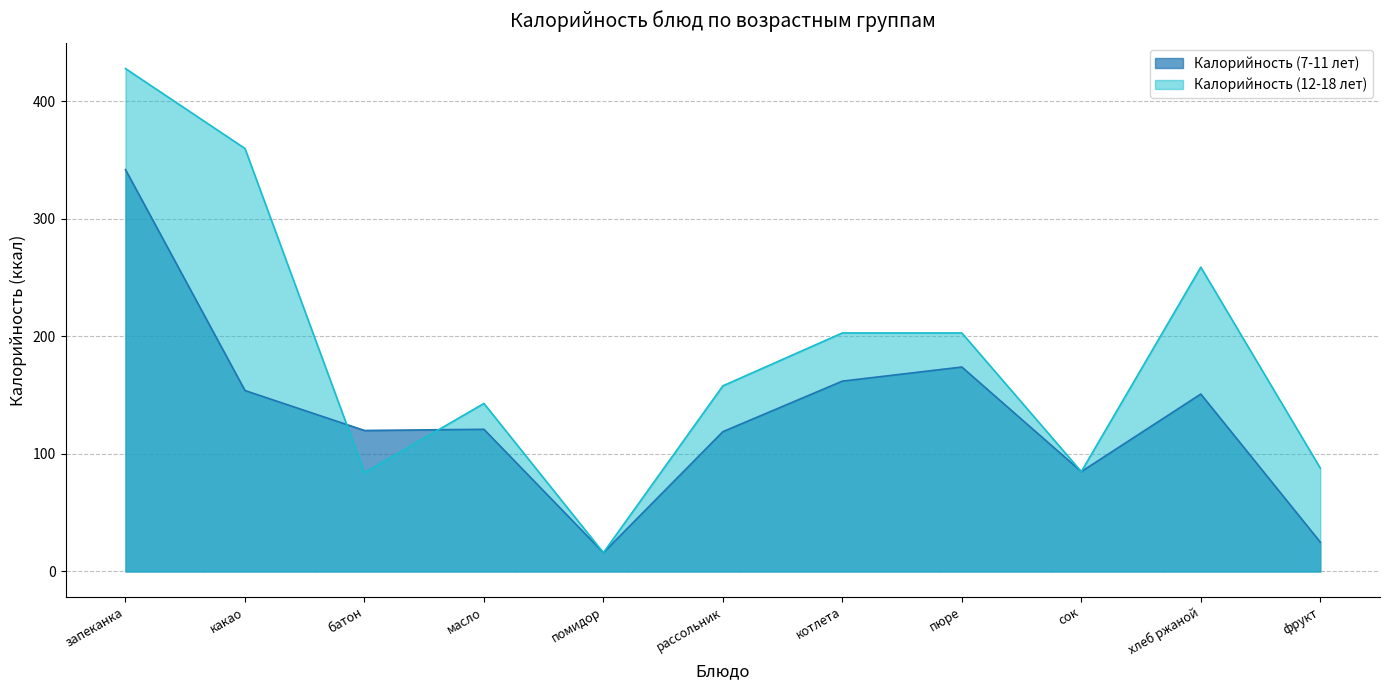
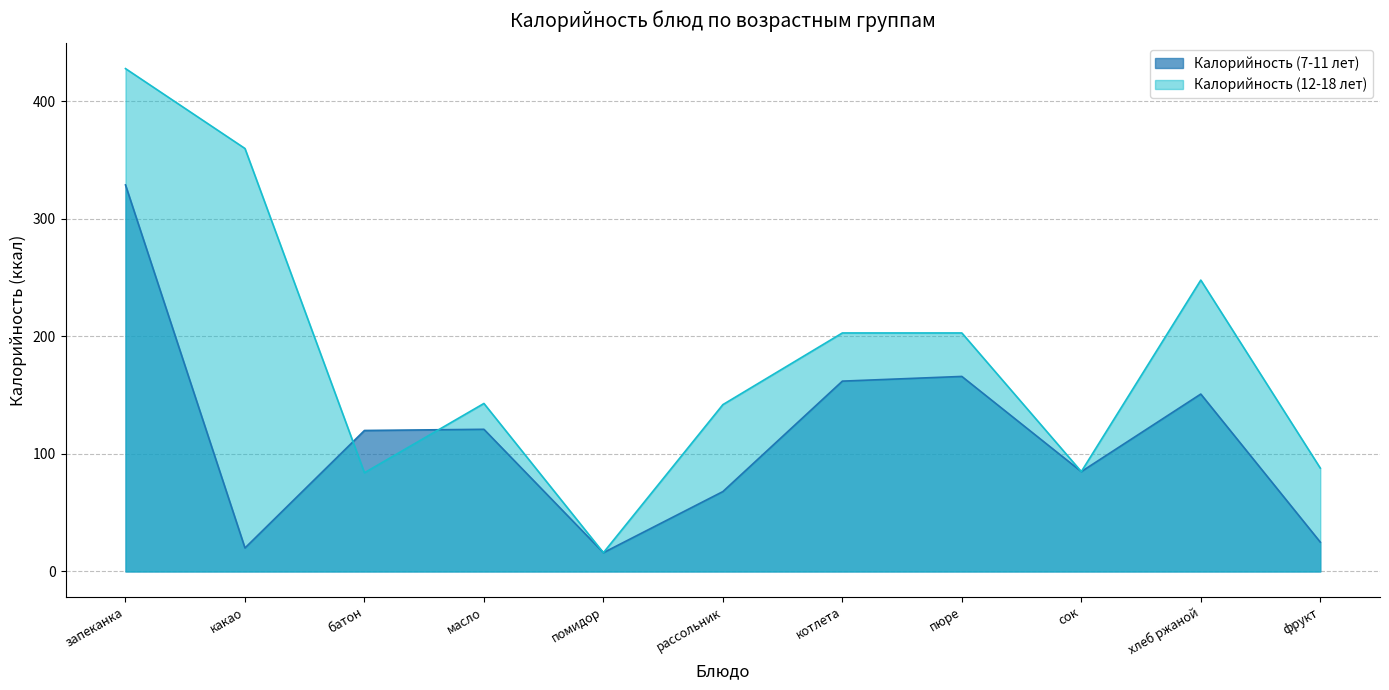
Калорийность (7-11 лет), запеканка: 342 -> 329
Калорийность (7-11 лет), какао: 154 -> 20
Калорийность (7-11 лет), рассольник: 119 -> 68
Калорийность (12-18 лет), рассольник: 158 -> 142
Калорийность (7-11 лет), пюре: 174 -> 166
Калорийность (12-18 лет), хлеб ржаной: 259 -> 248
